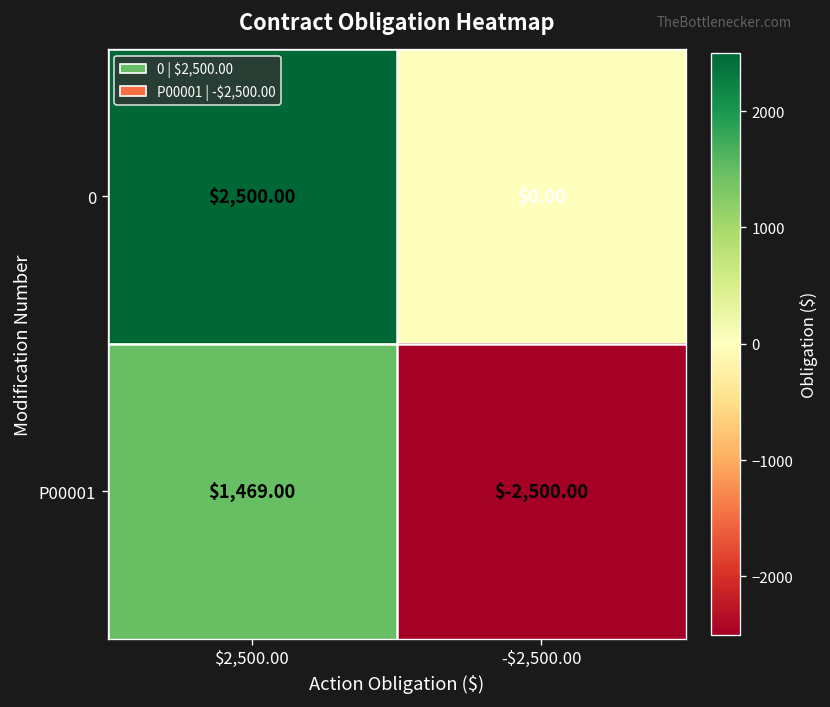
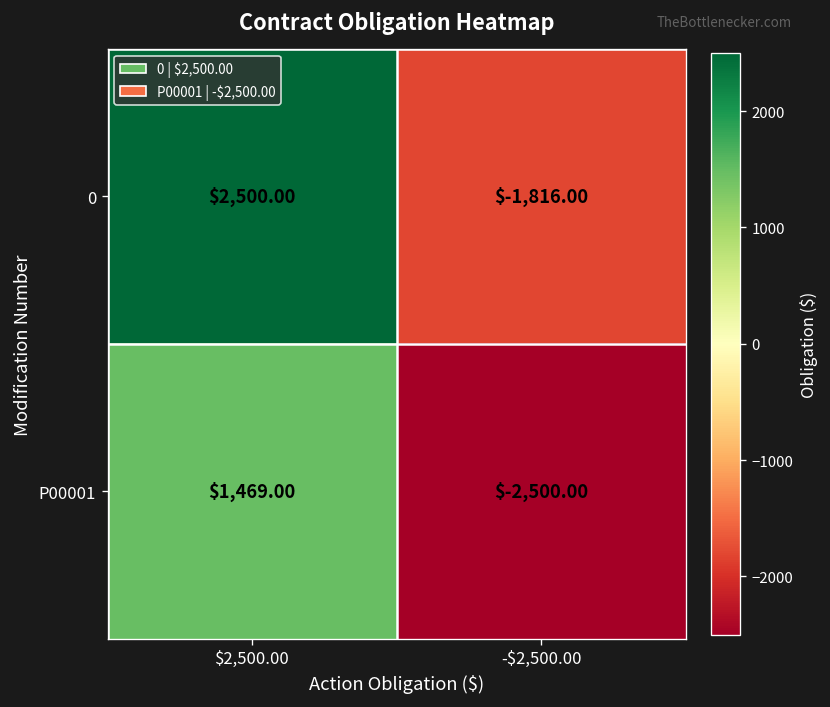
0, -$2,500.00: $0.00 -> $-1,816.00
